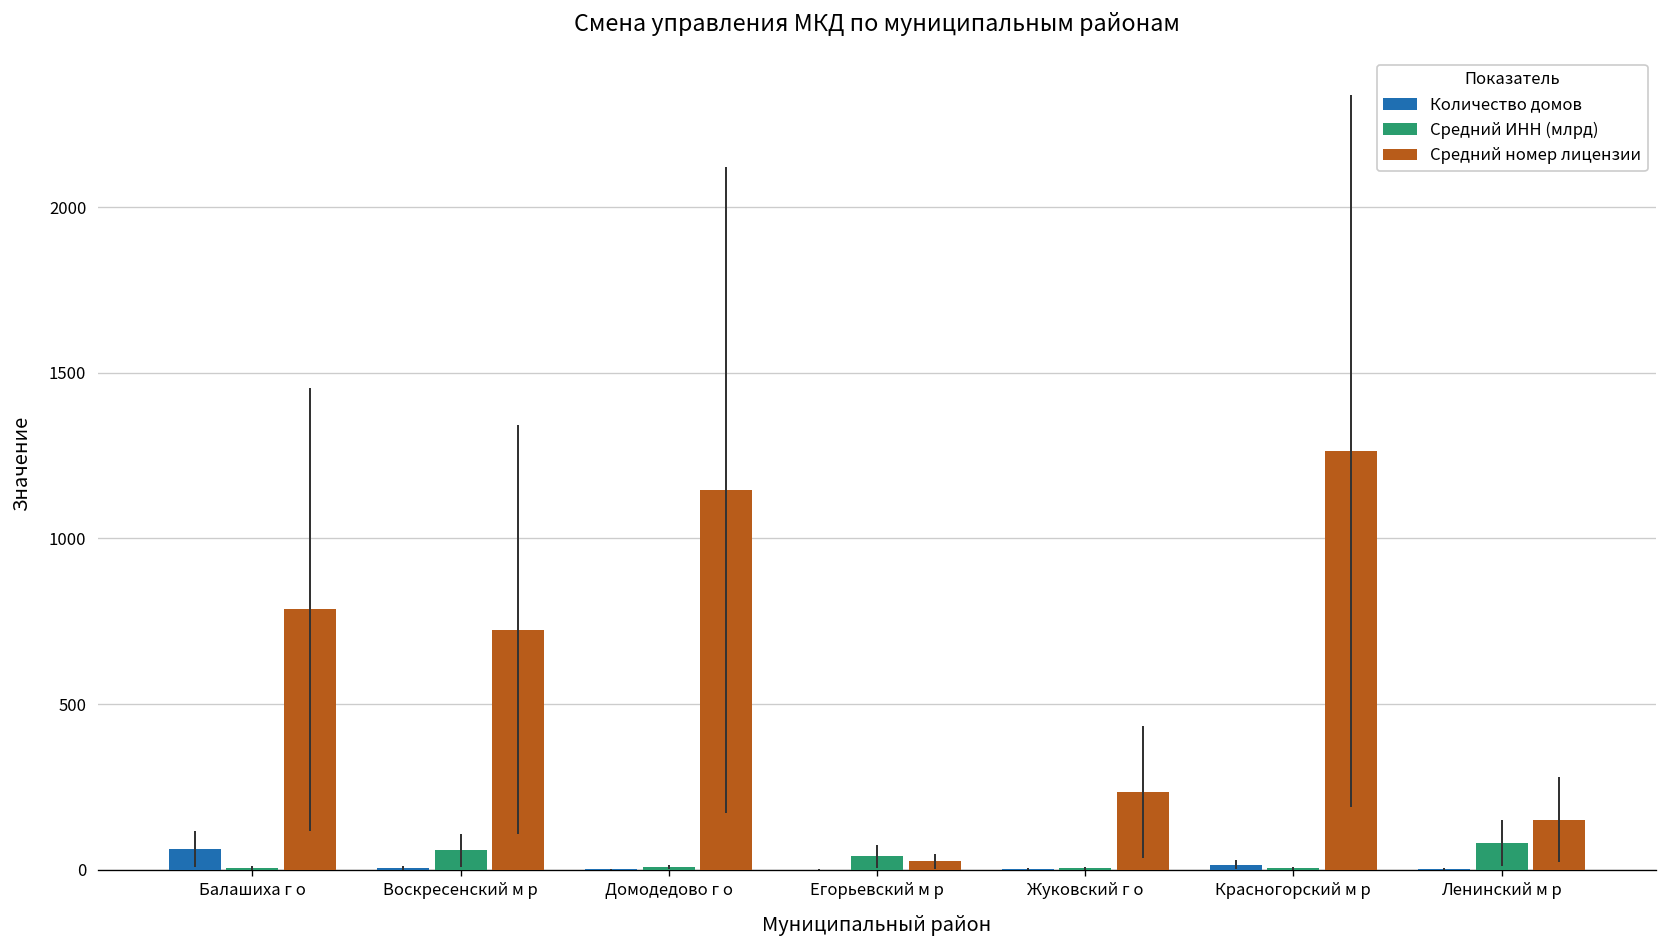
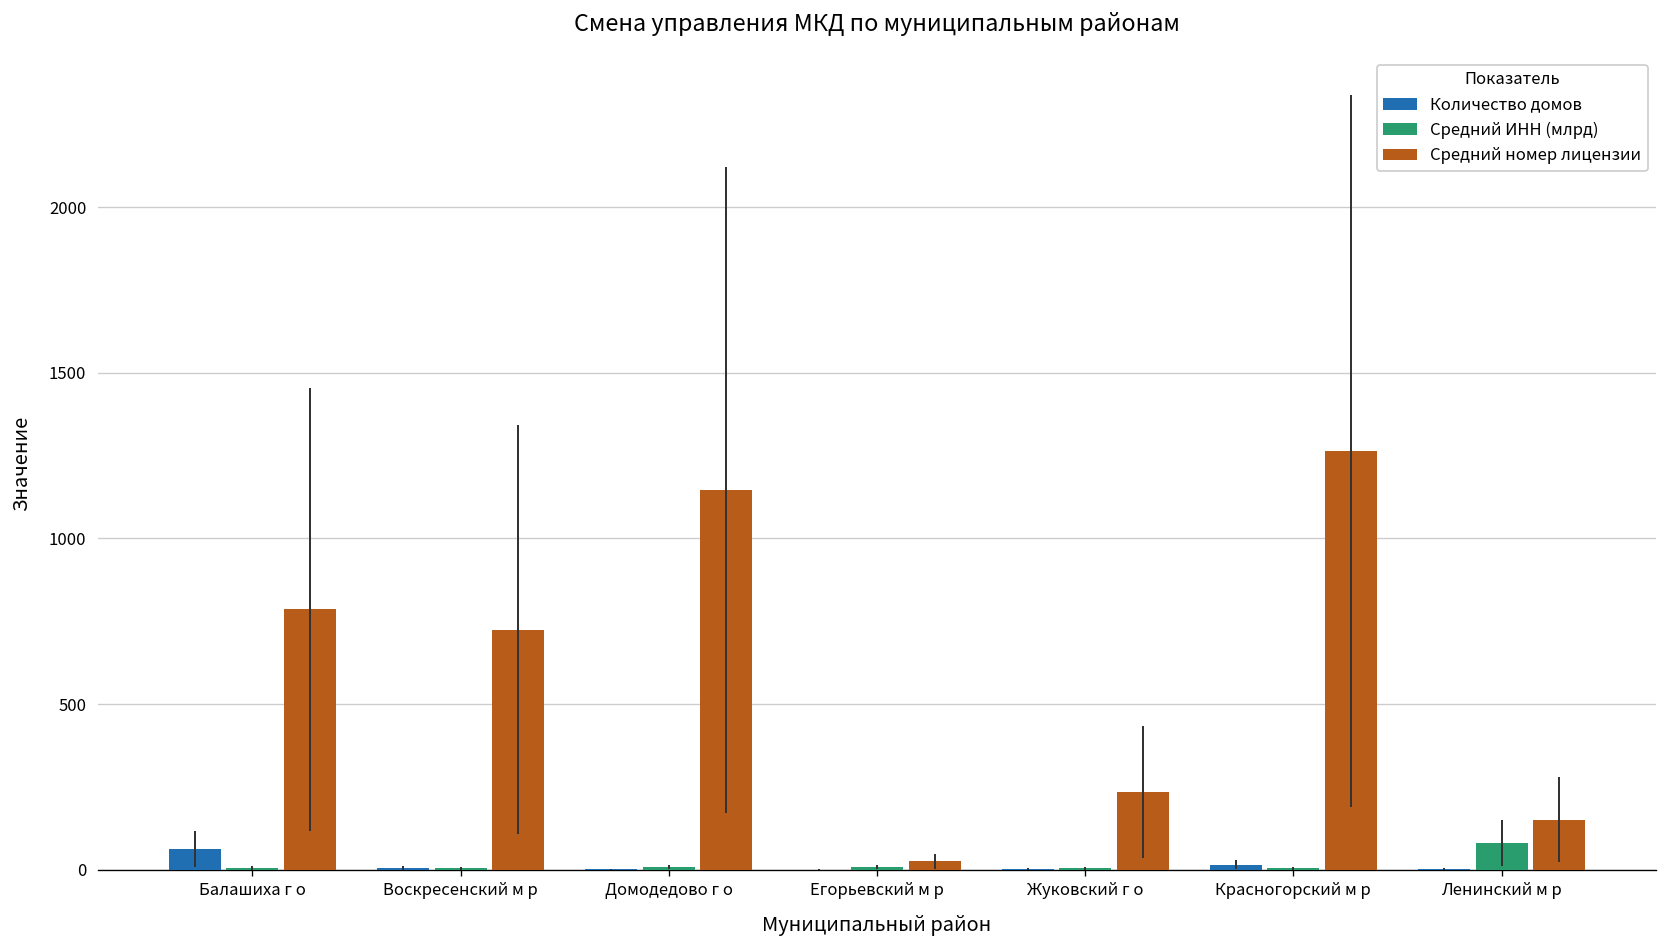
Средний ИНН (млрд), Воскресенский м р: 60 -> 10
Средний ИНН (млрд), Егорьевский м р: 40 -> 10
